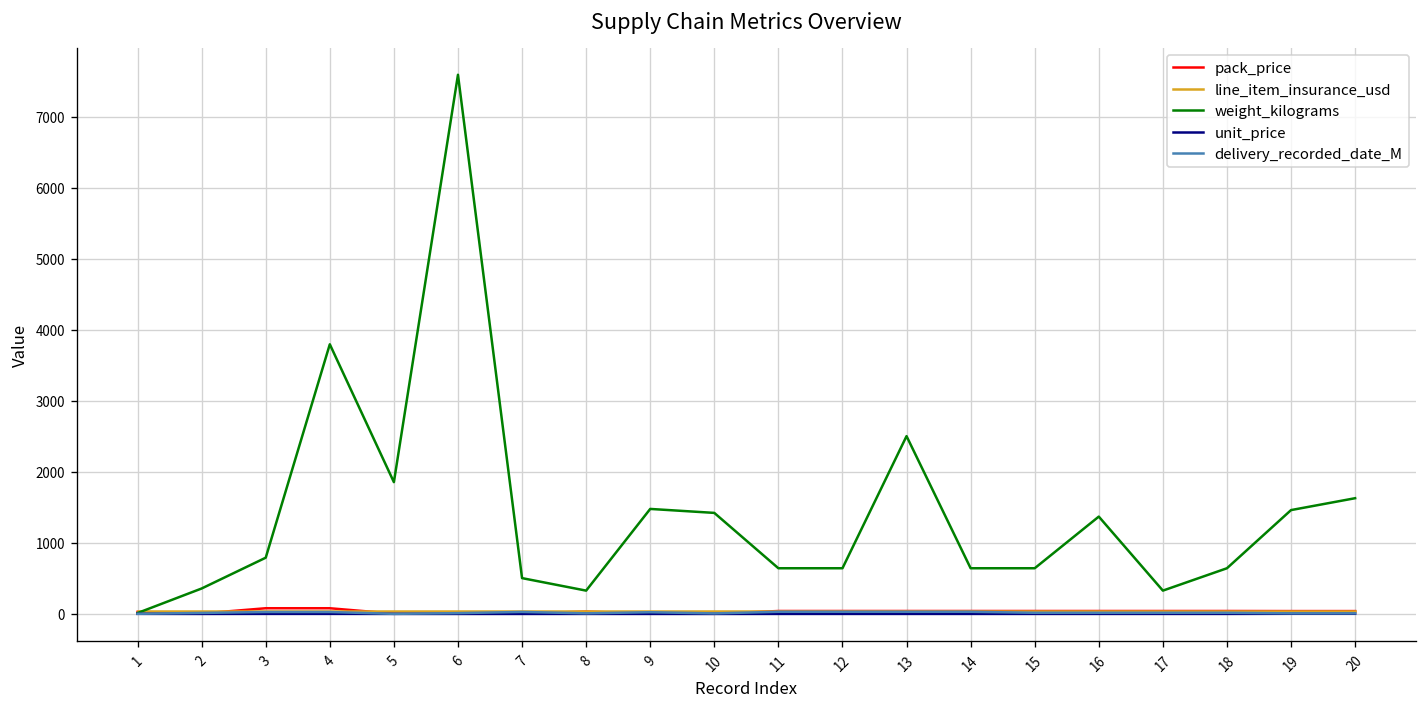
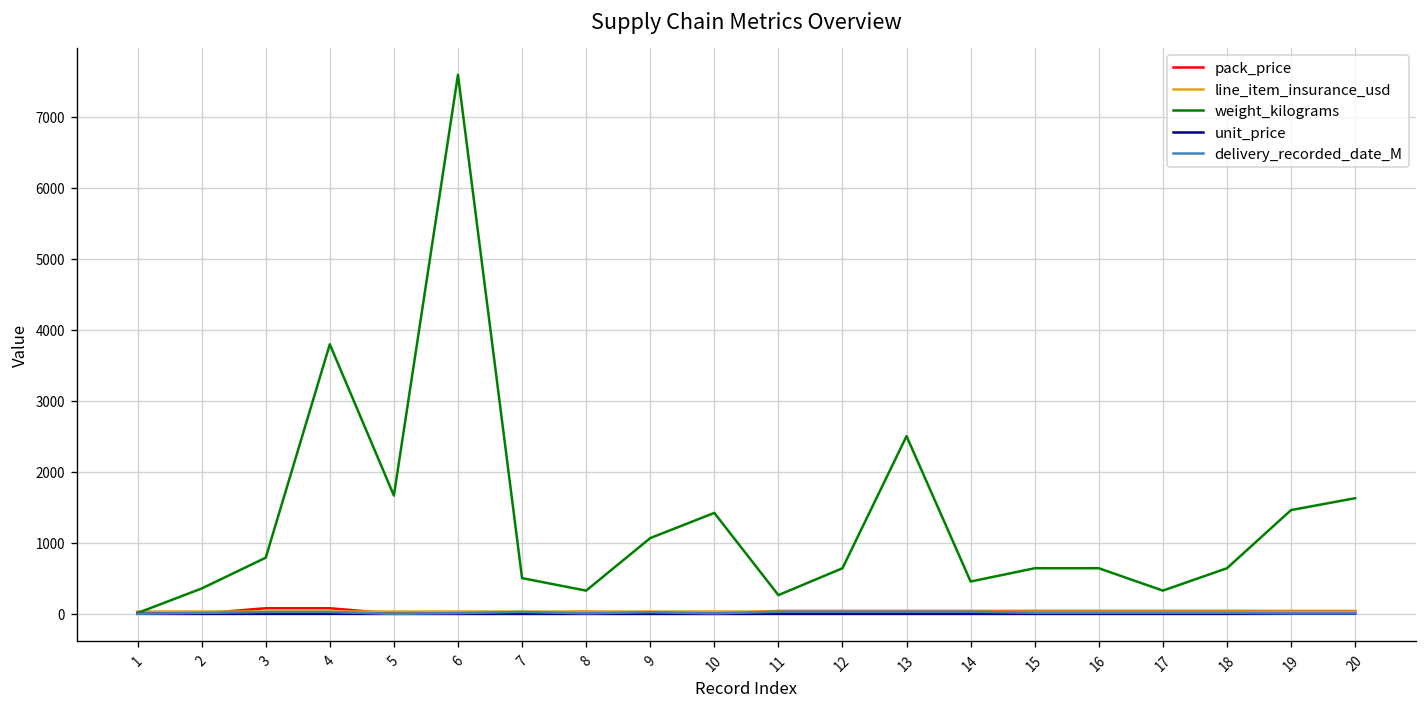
weight_kilograms, 5: 1900 -> 1700
weight_kilograms, 9: 1500 -> 1100
weight_kilograms, 11: 600 -> 300
weight_kilograms, 14: 600 -> 500
weight_kilograms, 16: 1400 -> 600
